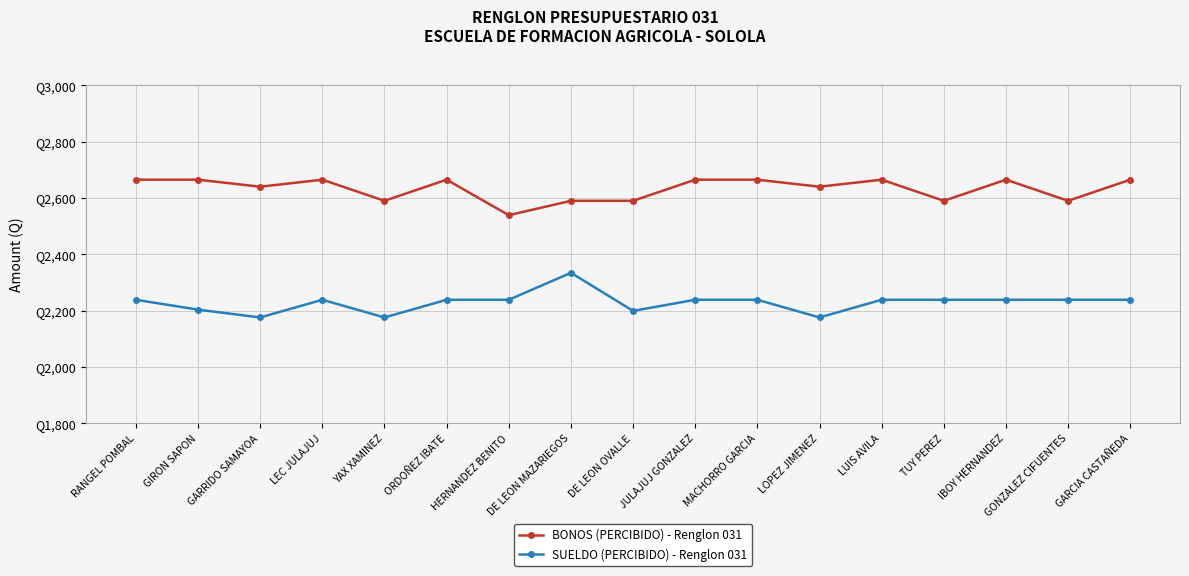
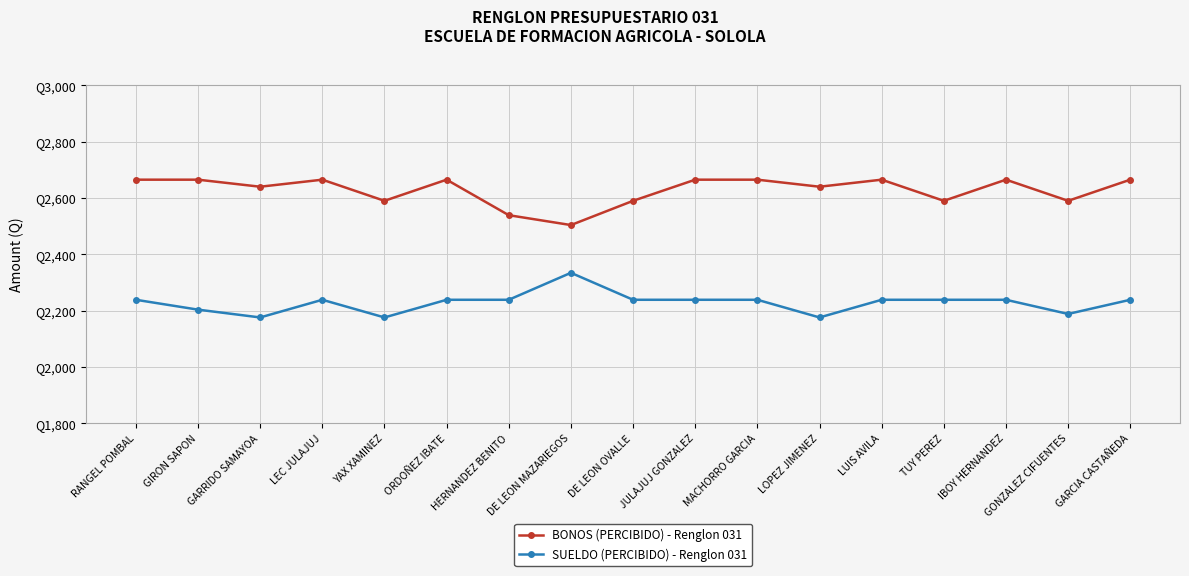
BONOS (PERCIBIDO) - Renglon 031, DE LEON MAZARIEGOS: Q2,590 -> Q2,500
SUELDO (PERCIBIDO) - Renglon 031, DE LEON OVALLE: Q2,200 -> Q2,240
SUELDO (PERCIBIDO) - Renglon 031, GONZALEZ CIFUENTES: Q2,240 -> Q2,190
